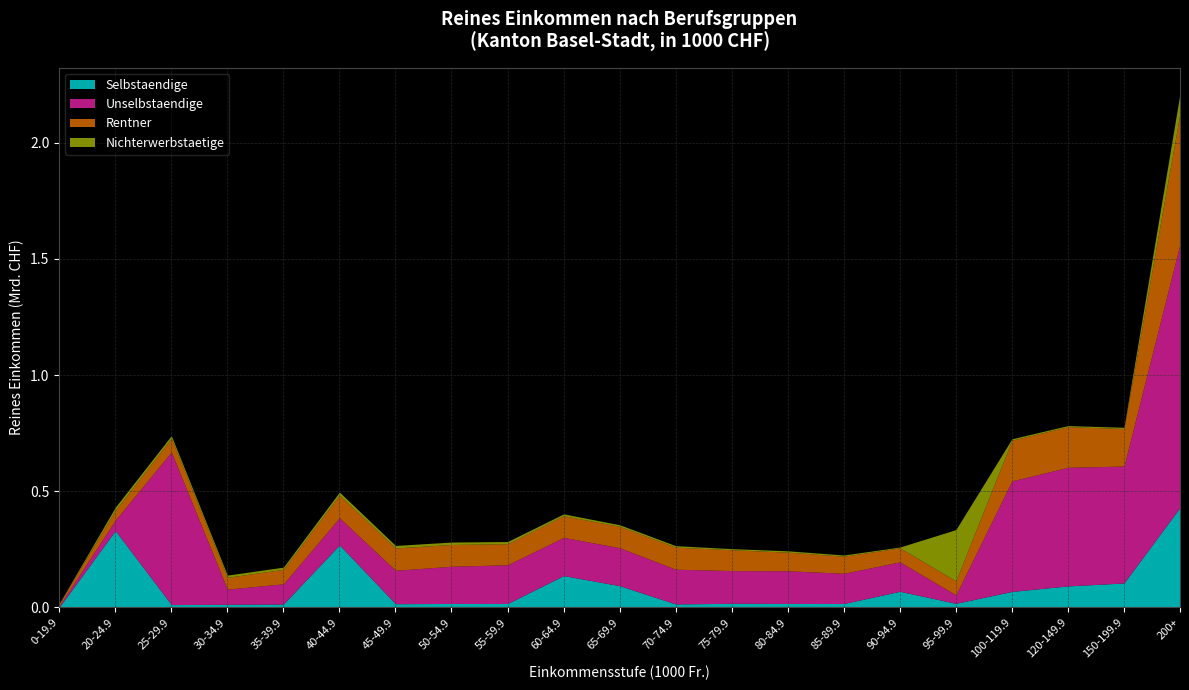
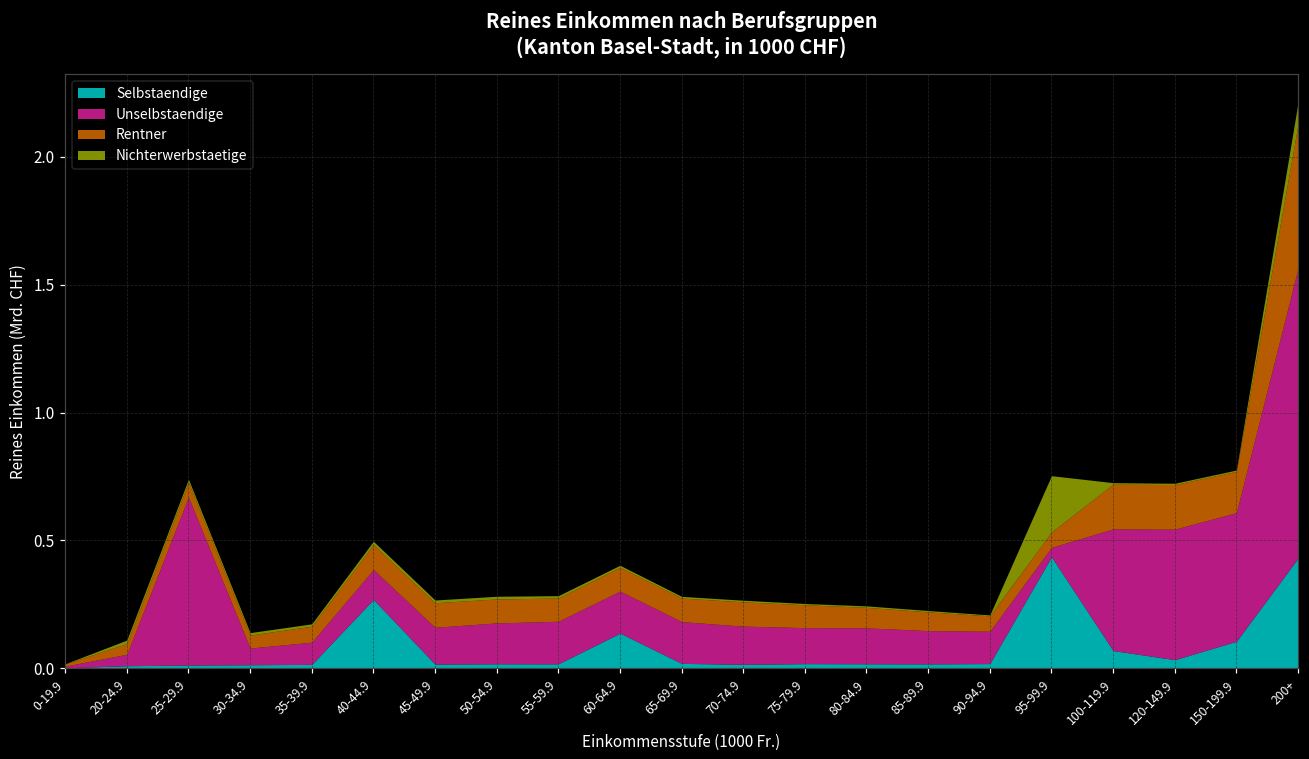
Selbstaendige, 20-24.9: 0.33 -> 0.01
Selbstaendige, 65-69.9: 0.09 -> 0.02
Selbstaendige, 90-94.9: 0.07 -> 0.02
Selbstaendige, 95-99.9: 0.02 -> 0.44
Selbstaendige, 120-149.9: 0.09 -> 0.03
